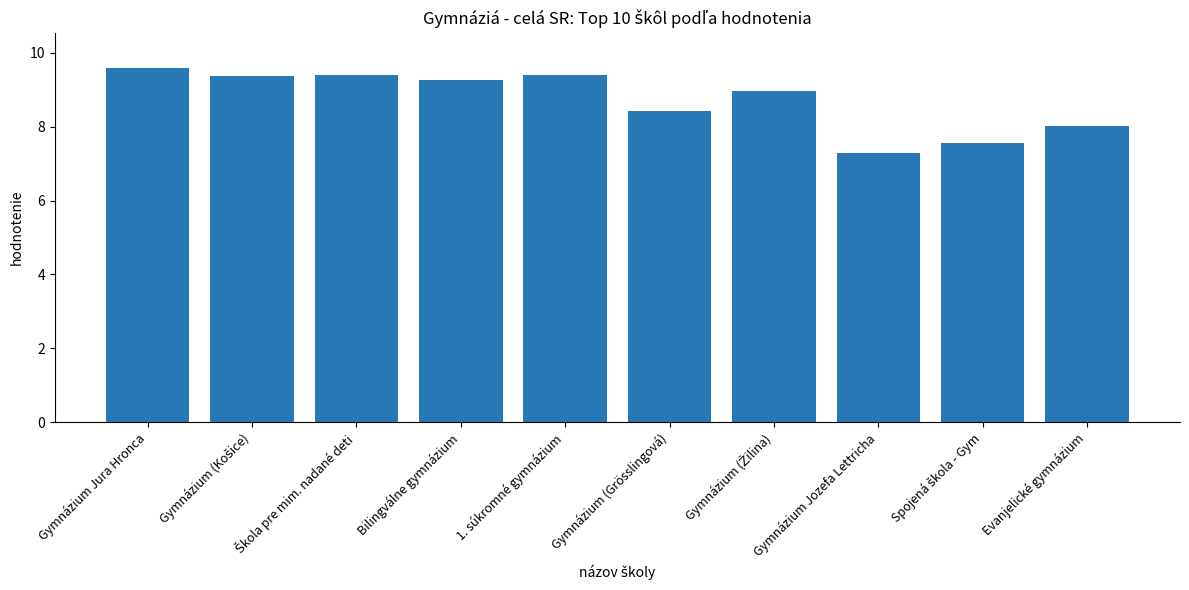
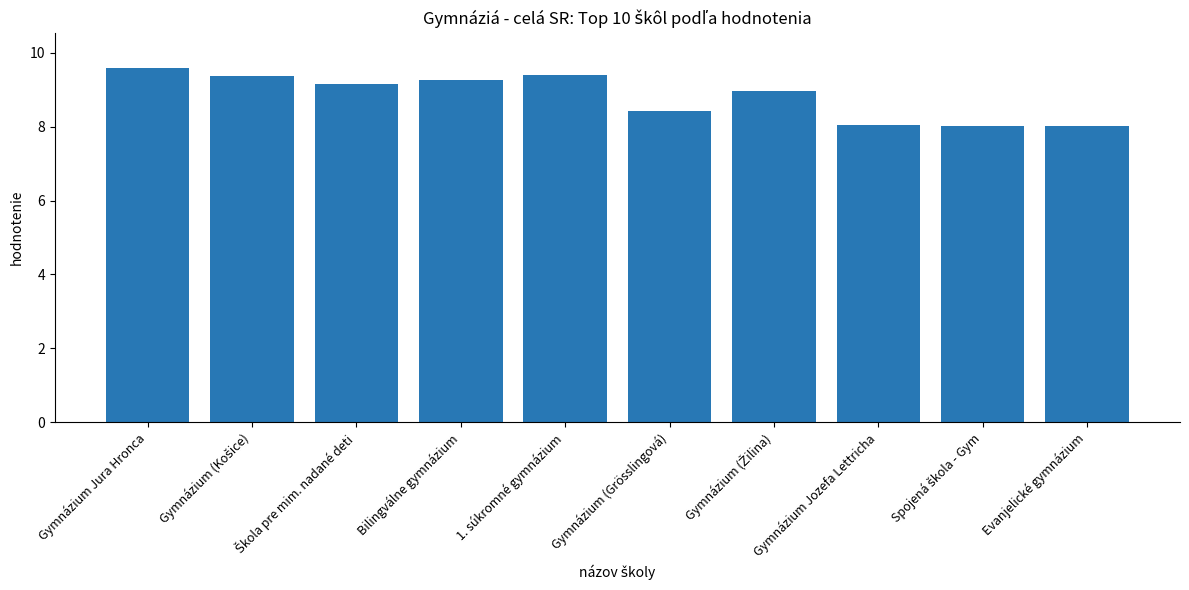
Škola pre mim. nadané deti: 9.4 -> 9.2
Gymnázium Jozefa Lettricha: 7.3 -> 8.1
Spojená škola - Gym: 7.6 -> 8.0
